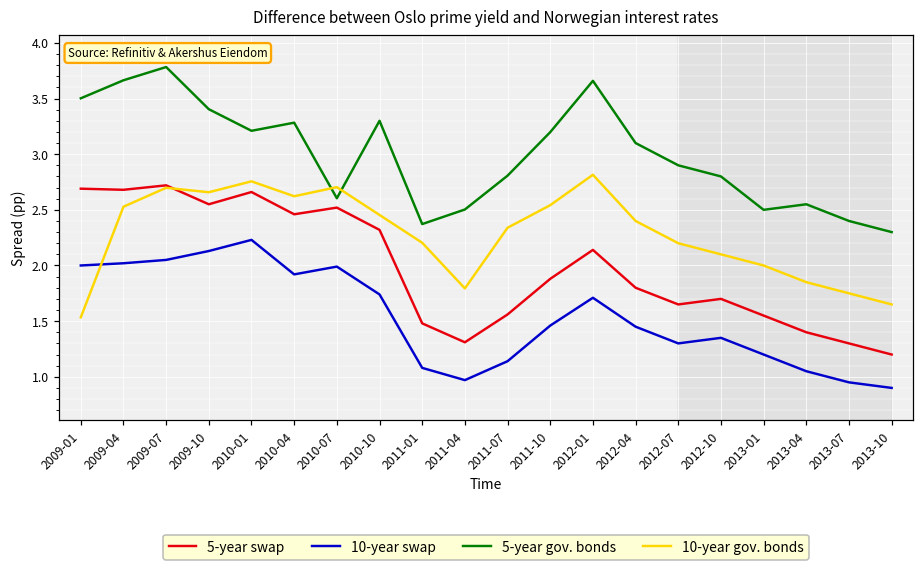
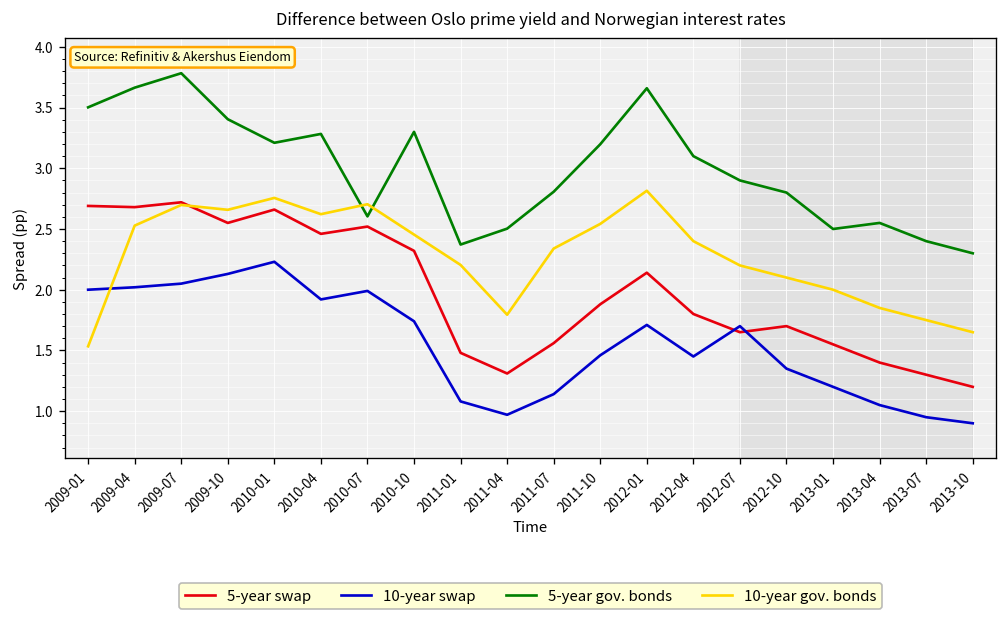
10-year swap, 2012-07: 1.3 -> 1.7
